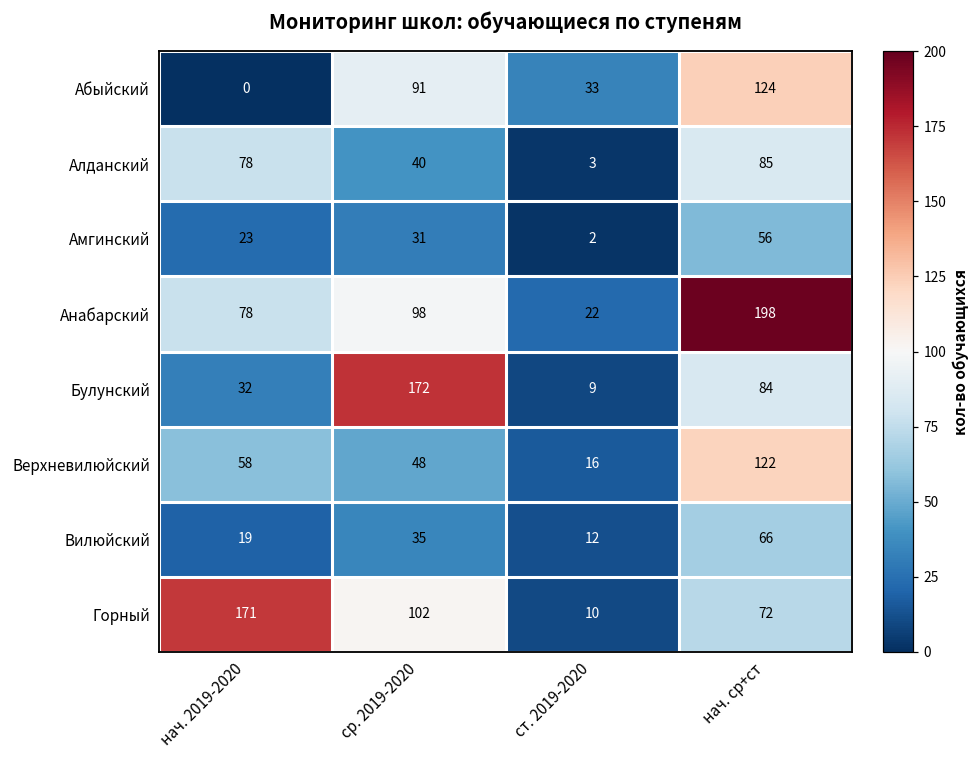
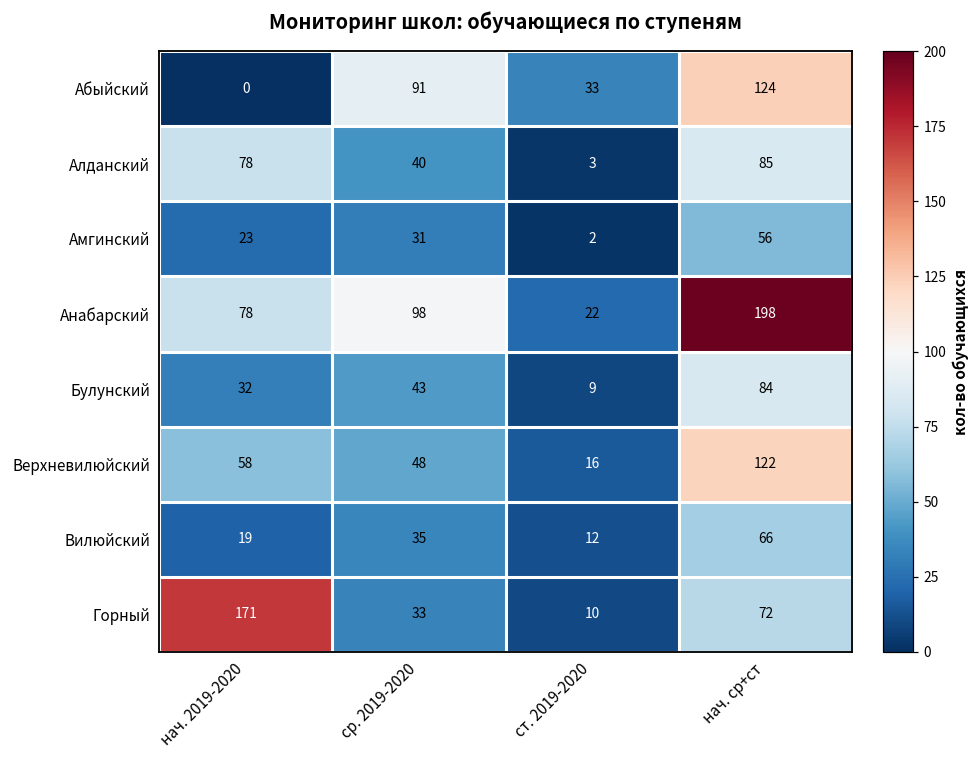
Булунский, ср. 2019-2020: 172 -> 43
Горный, ср. 2019-2020: 102 -> 33
